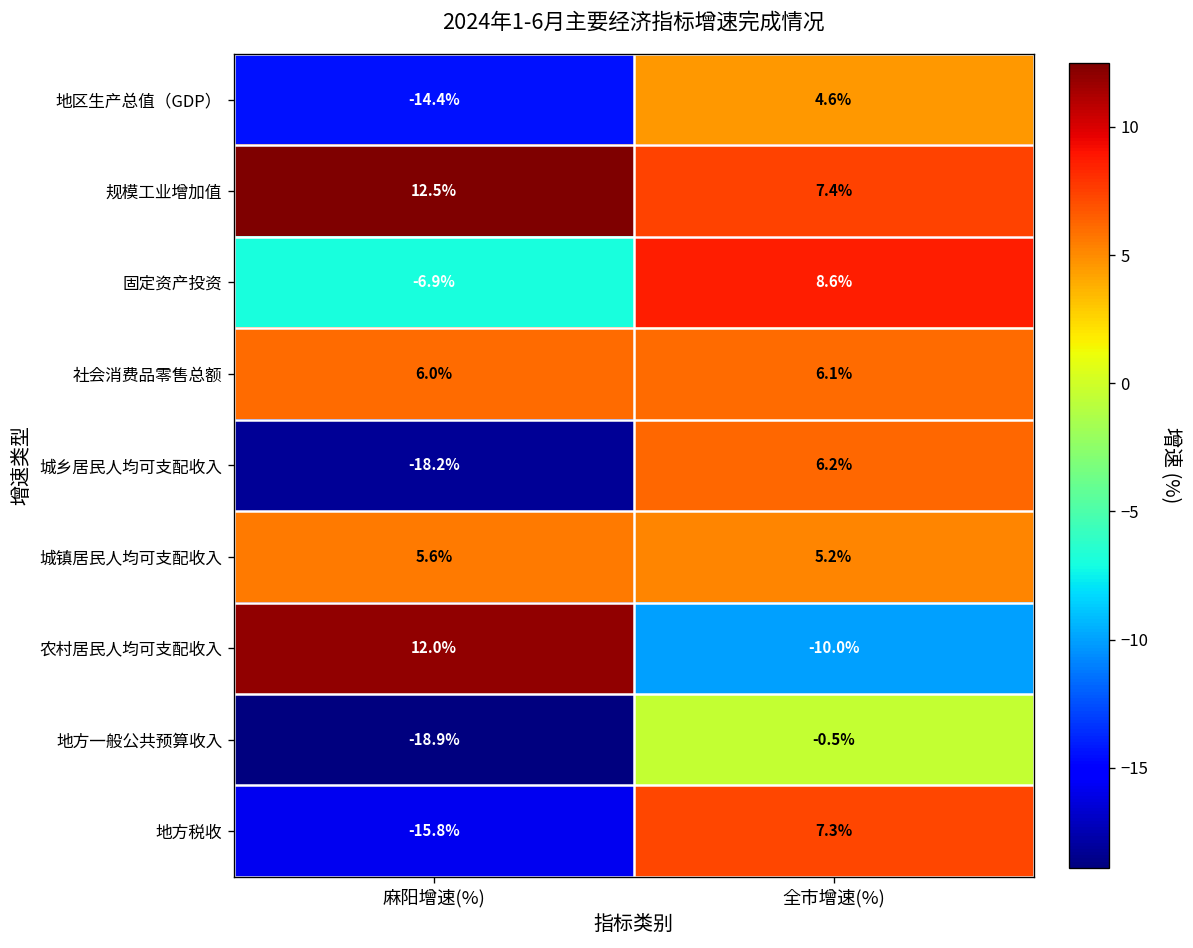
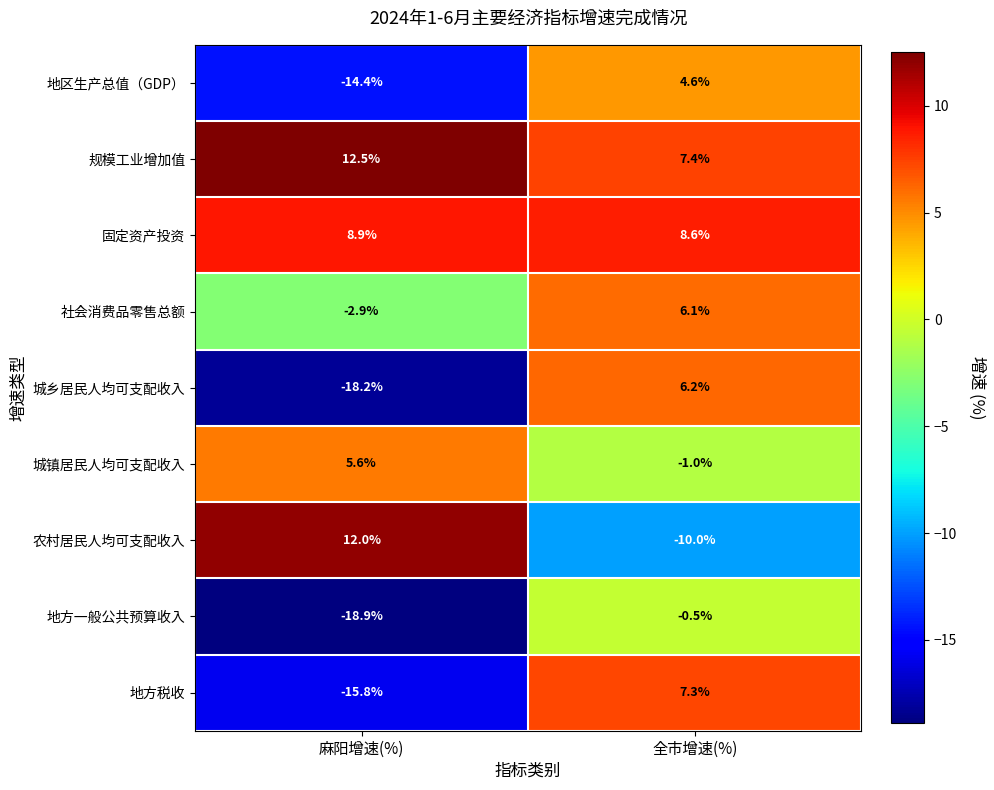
固定资产投资, 麻阳增速(%): -6.9% -> 8.9%
社会消费品零售总额, 麻阳增速(%): 6.0% -> -2.9%
城镇居民人均可支配收入, 全市增速(%): 5.2% -> -1.0%
